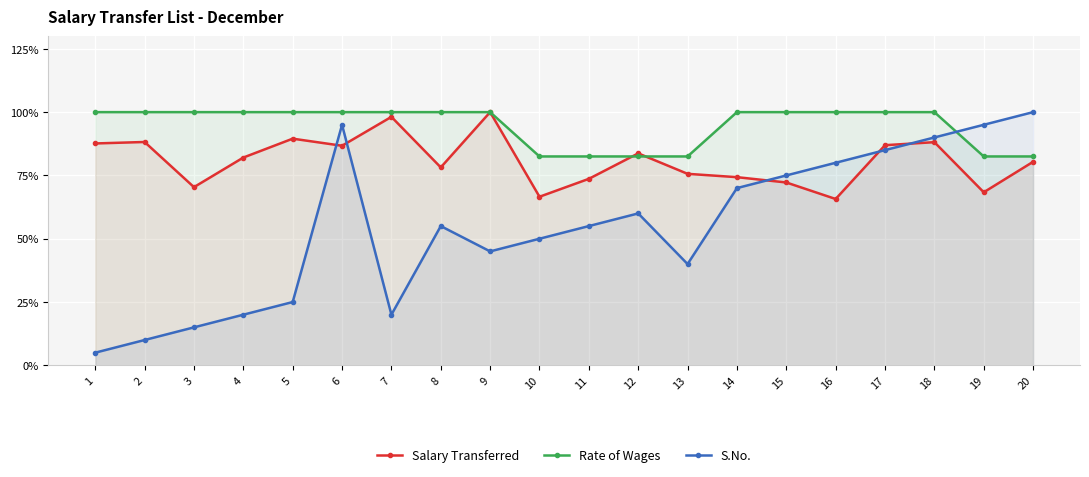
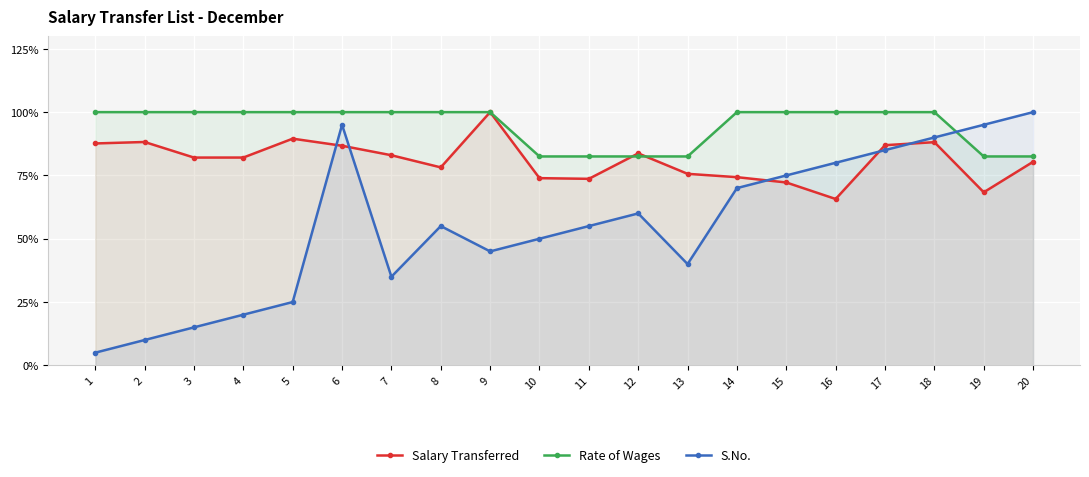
Salary Transferred, 3: 70% -> 82%
Salary Transferred, 7: 98% -> 83%
S.No., 7: 20% -> 35%
Salary Transferred, 10: 67% -> 74%
